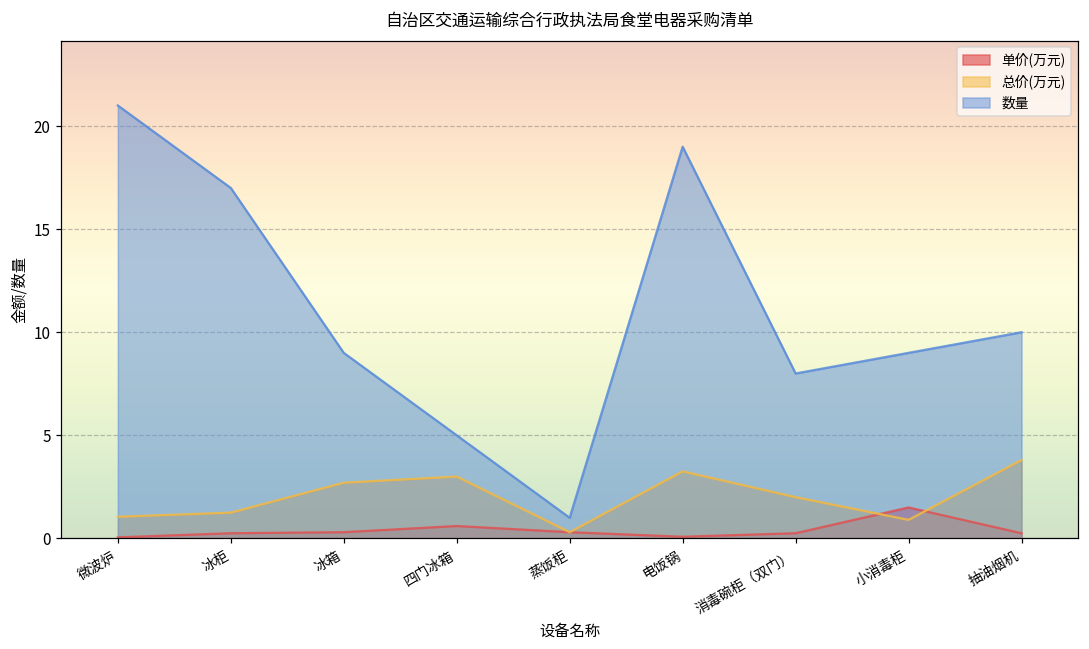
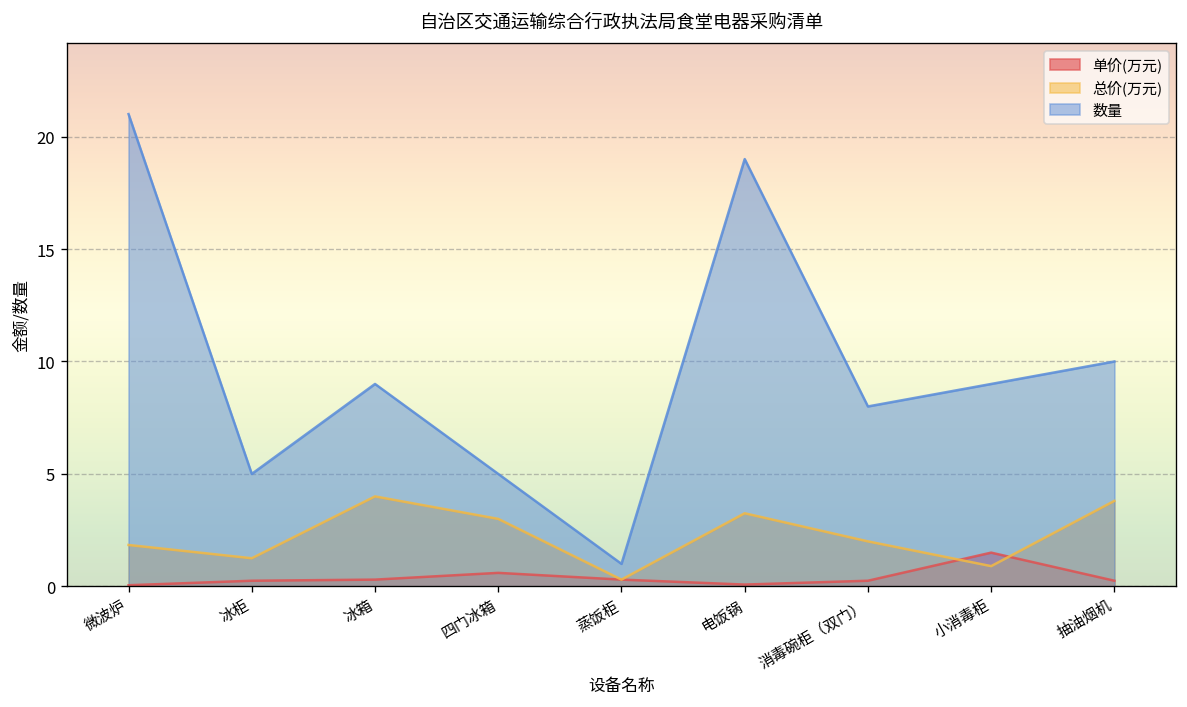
总价(万元), 微波炉: 1.1 -> 1.8
数量, 冰柜: 17 -> 5
总价(万元), 冰箱: 2.7 -> 4.0
